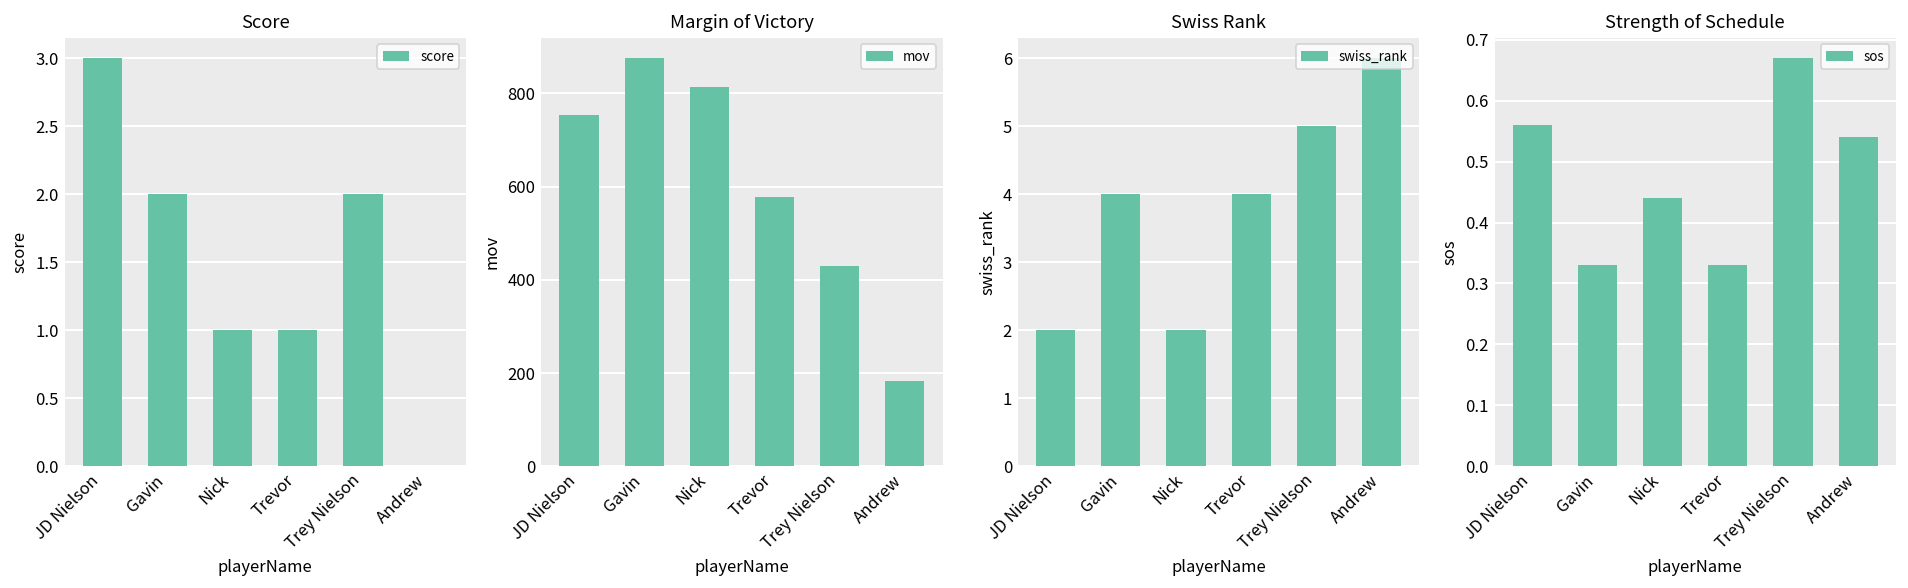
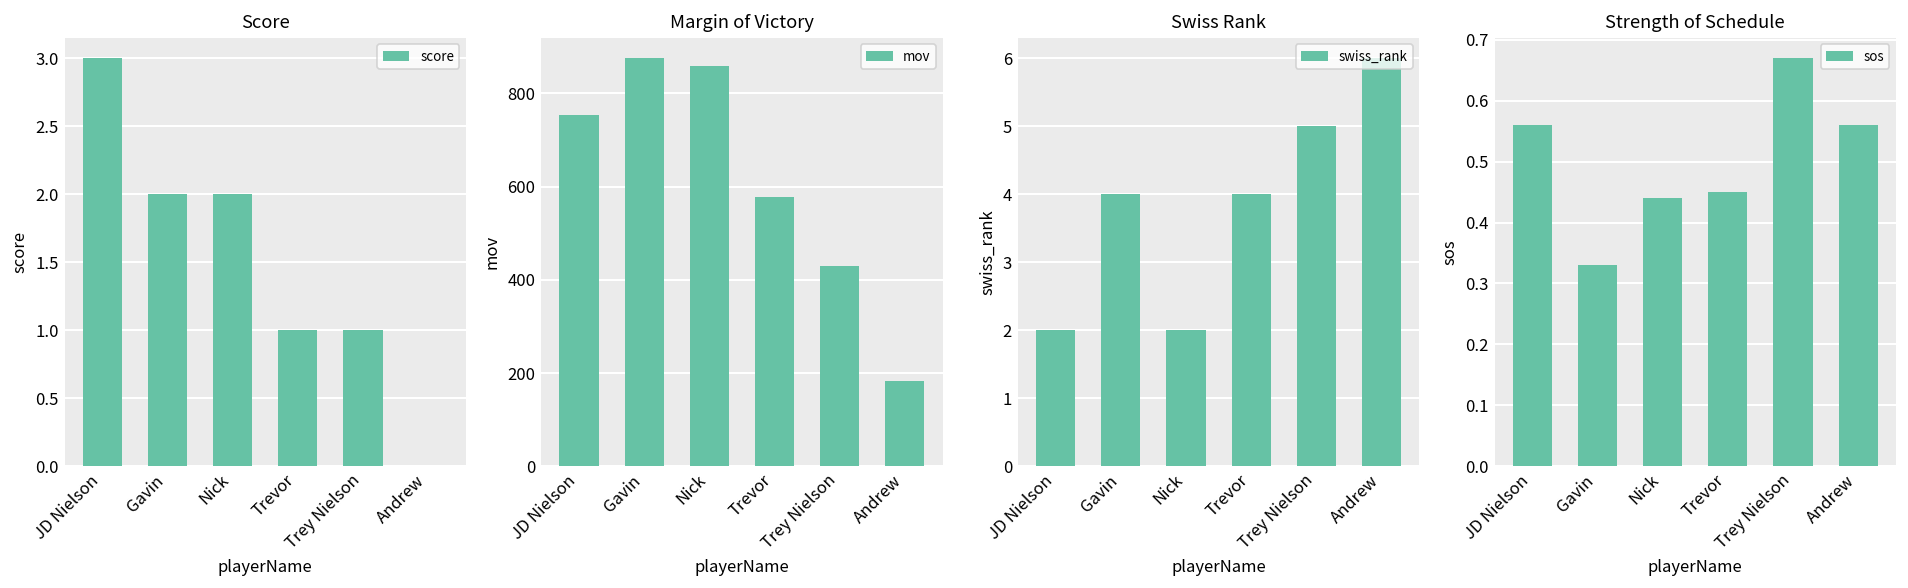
Score, Nick: 1 -> 2
Score, Trey Nielson: 2 -> 1
Margin of Victory, Nick: 810 -> 860
Strength of Schedule, Trevor: 0.33 -> 0.45
Strength of Schedule, Andrew: 0.54 -> 0.56
